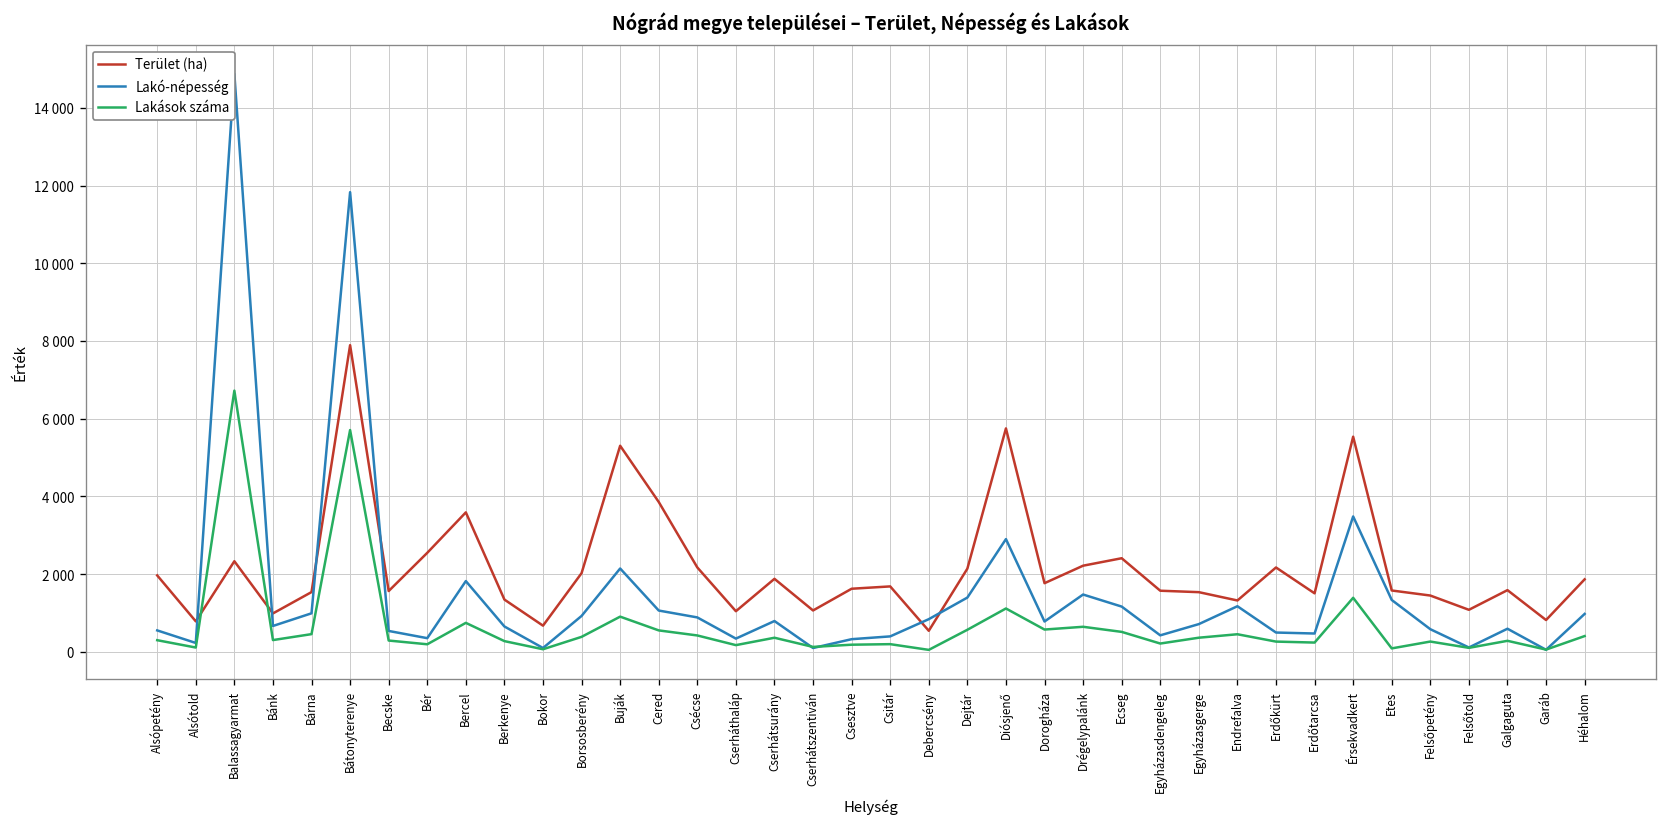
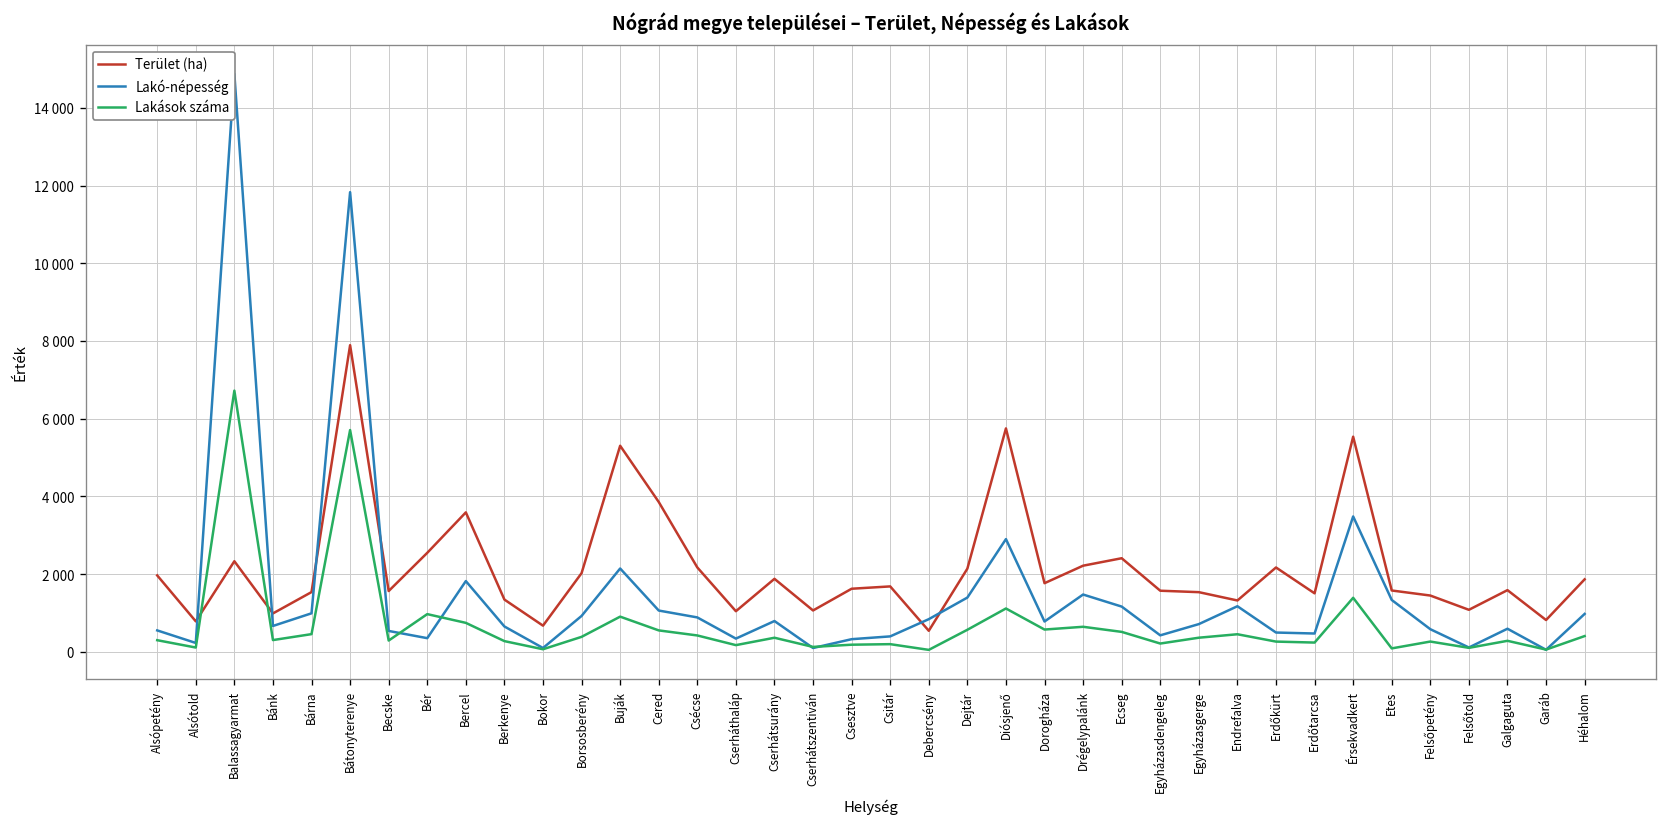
Lakások száma, Bér: 200 -> 1000
